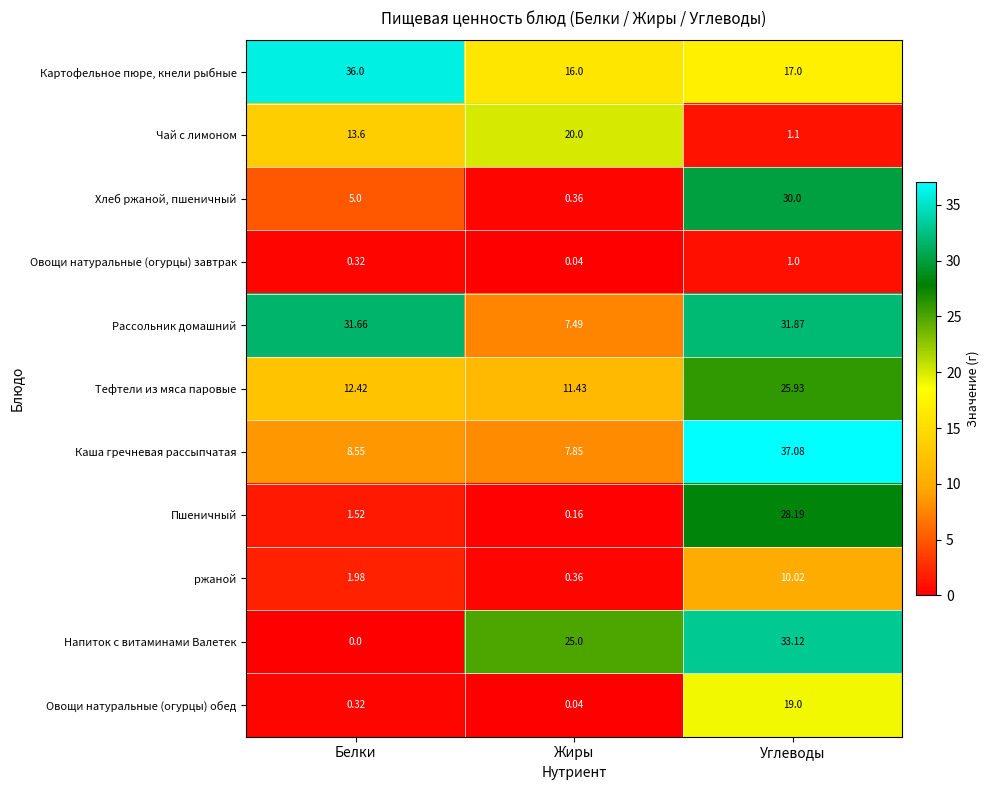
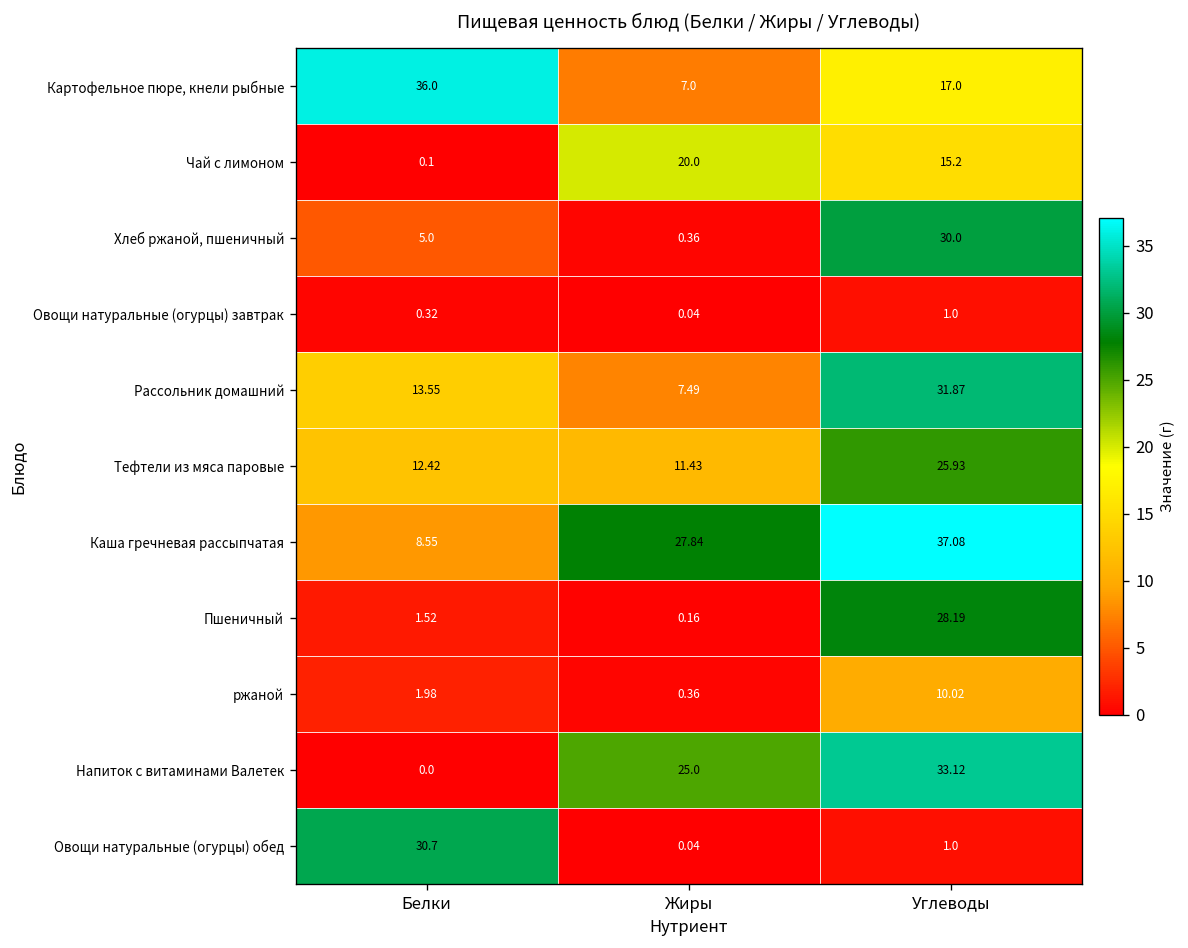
Картофельное пюре, кнели рыбные, Жиры: 16.0 -> 7.0
Чай с лимоном, Белки: 13.6 -> 0.1
Чай с лимоном, Углеводы: 1.1 -> 15.2
Рассольник домашний, Белки: 31.66 -> 13.55
Каша гречневая рассыпчатая, Жиры: 7.85 -> 27.84
Овощи натуральные (огурцы) обед, Белки: 0.32 -> 30.7
Овощи натуральные (огурцы) обед, Углеводы: 19.0 -> 1.0
